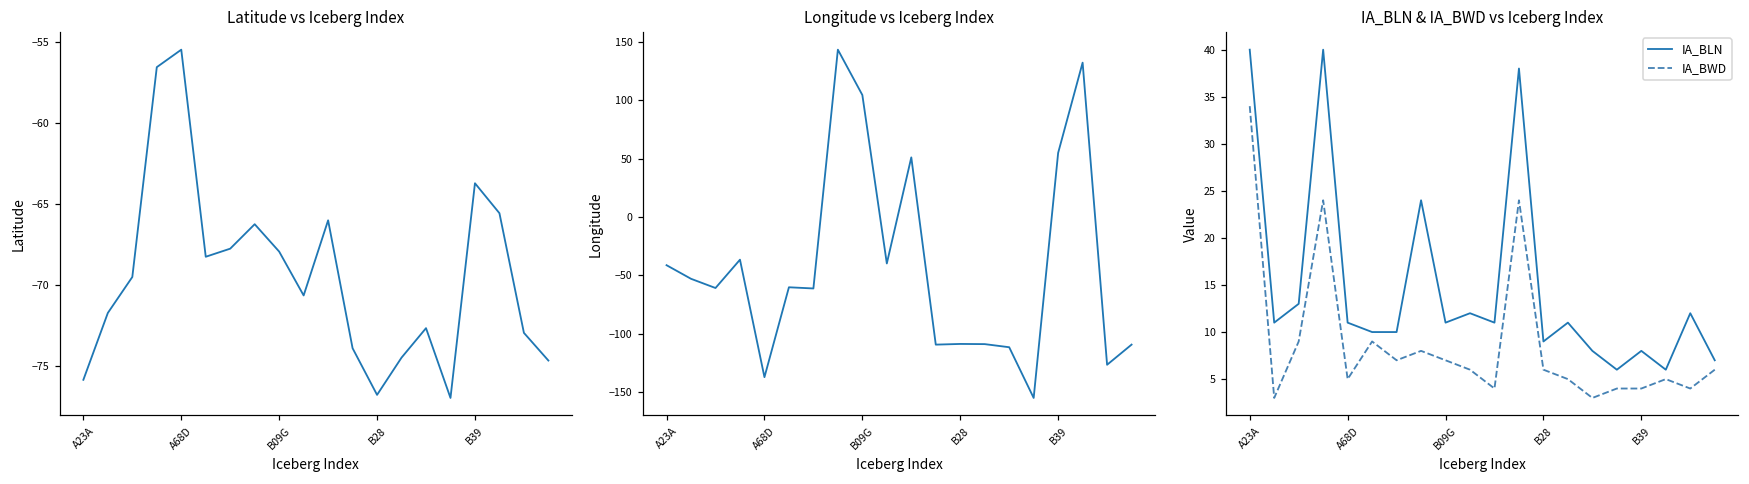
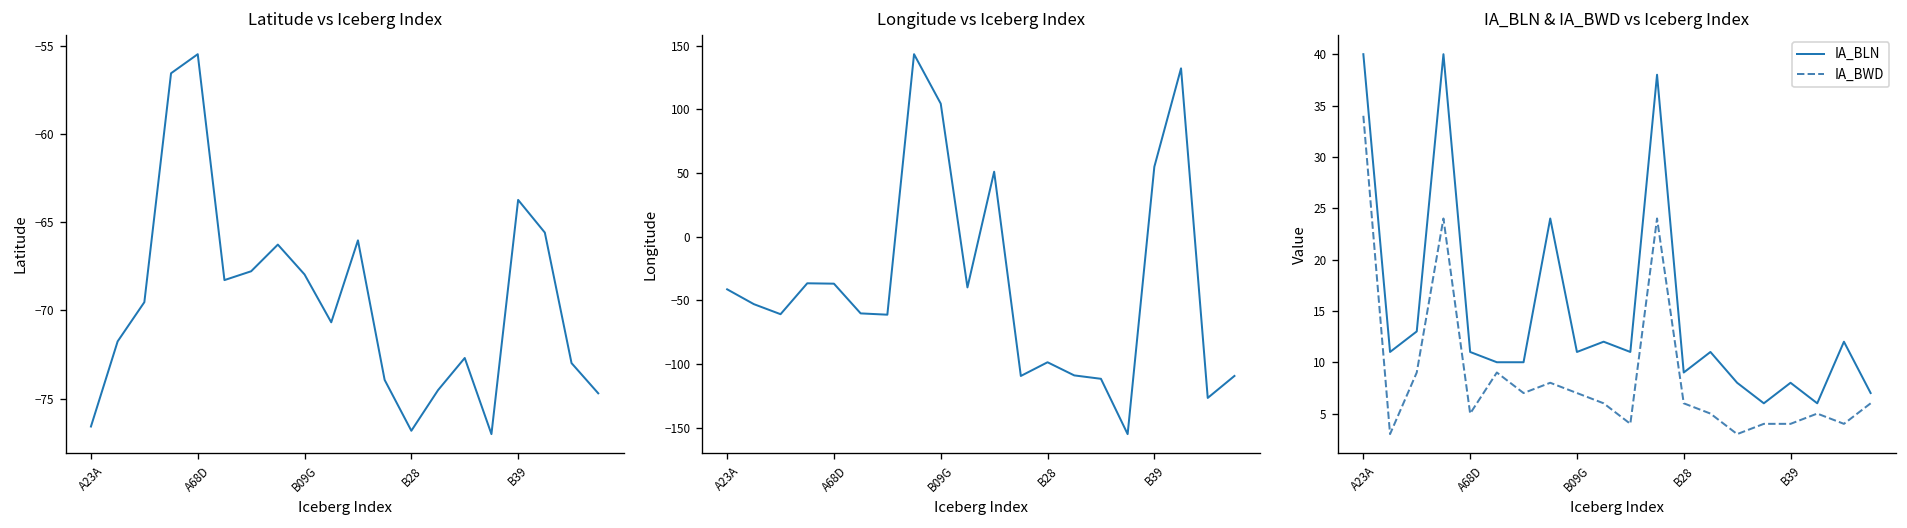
Latitude vs Iceberg Index, A23A: -75.9 -> -76.6
Longitude vs Iceberg Index, A68D: -137 -> -37
Longitude vs Iceberg Index, B28: -109 -> -99
